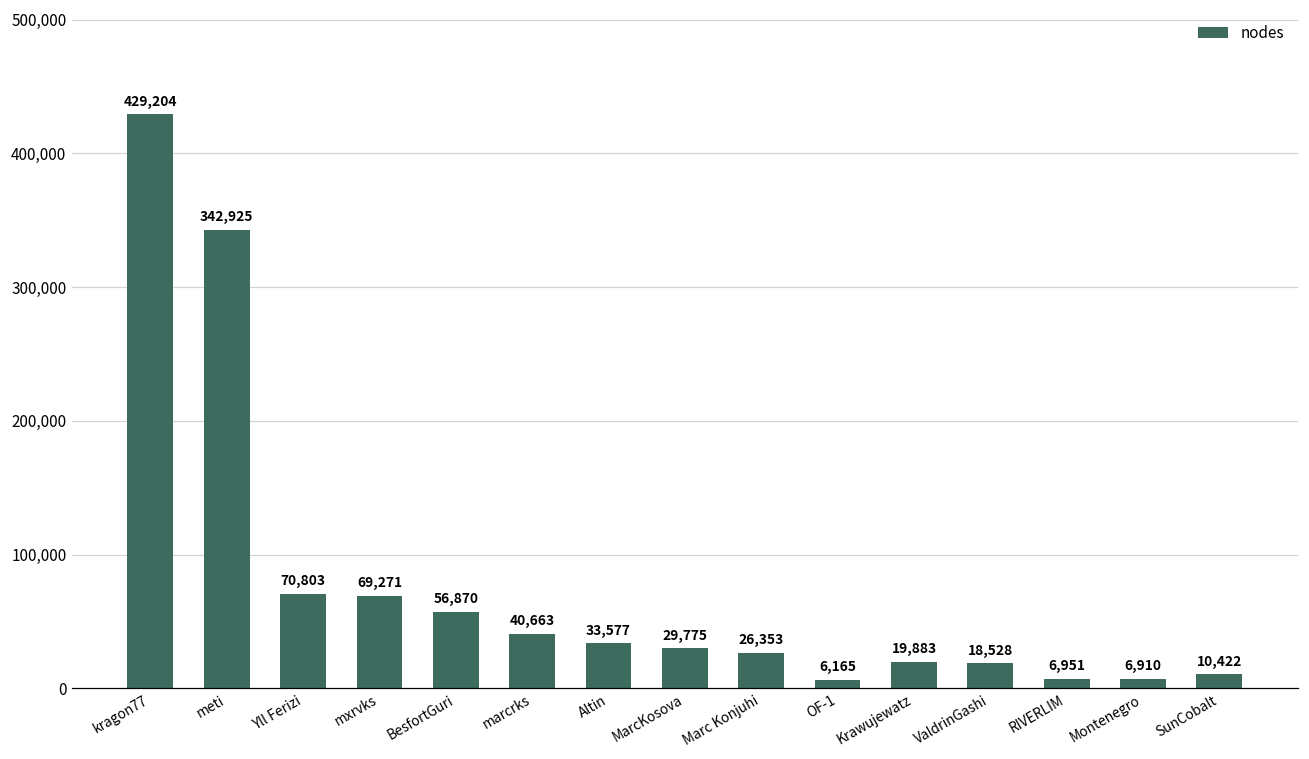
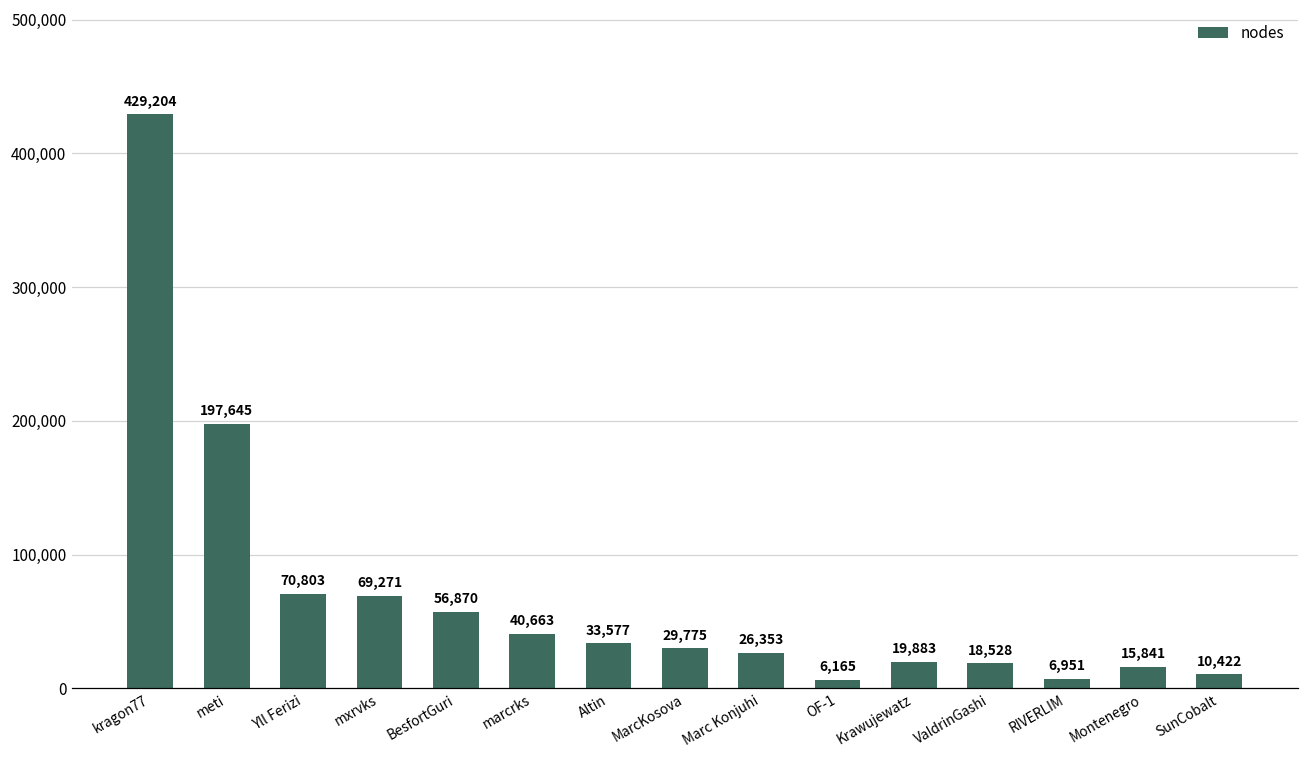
meti: 342,925 -> 197,645
Montenegro: 6,910 -> 15,841
